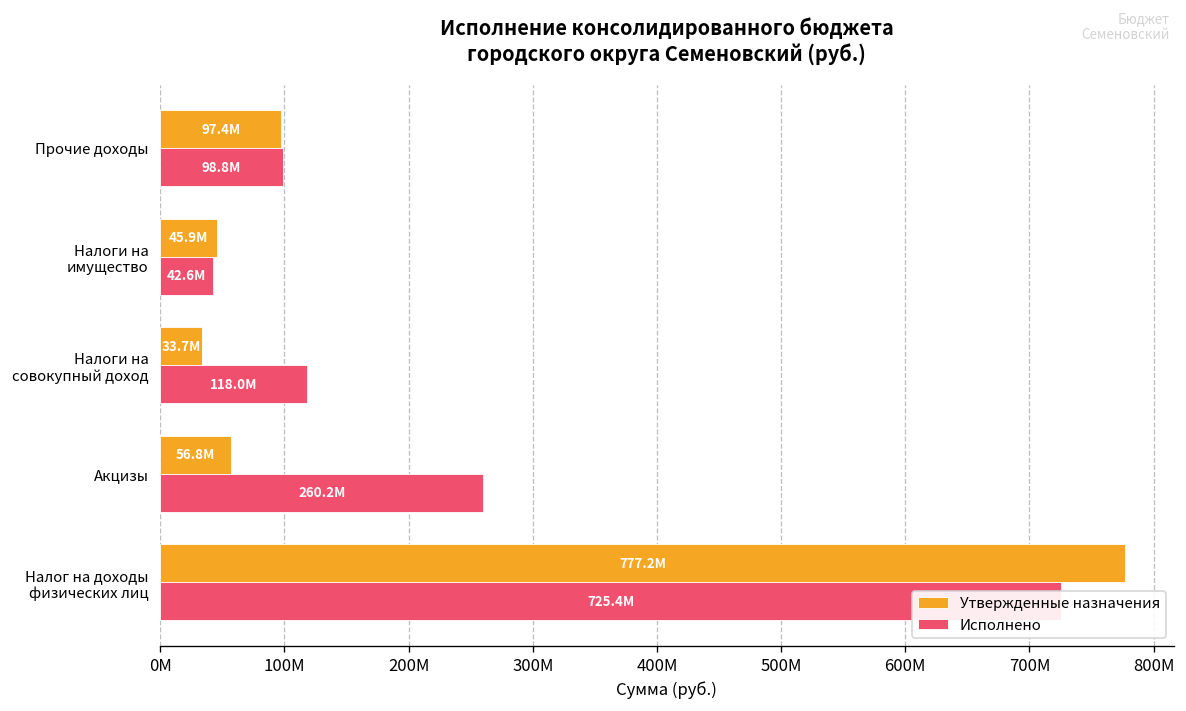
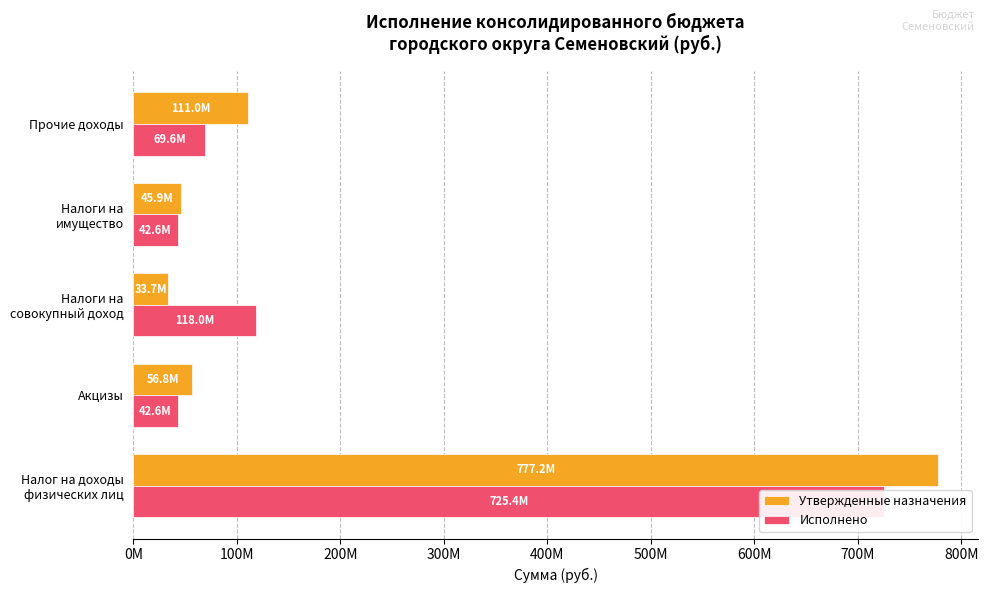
Утвержденные назначения, Прочие доходы: 97.4M -> 111.0M
Исполнено, Прочие доходы: 98.8M -> 69.6M
Исполнено, Акцизы: 260.2M -> 42.6M
